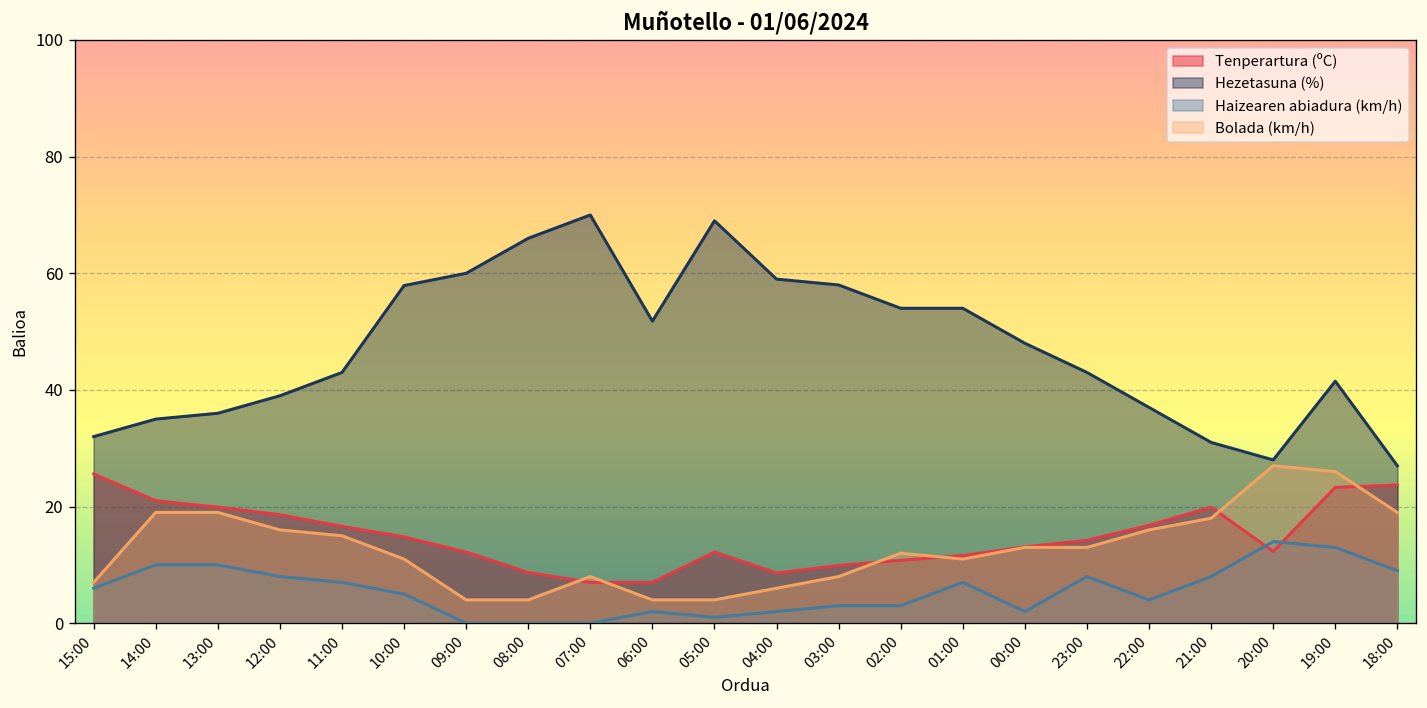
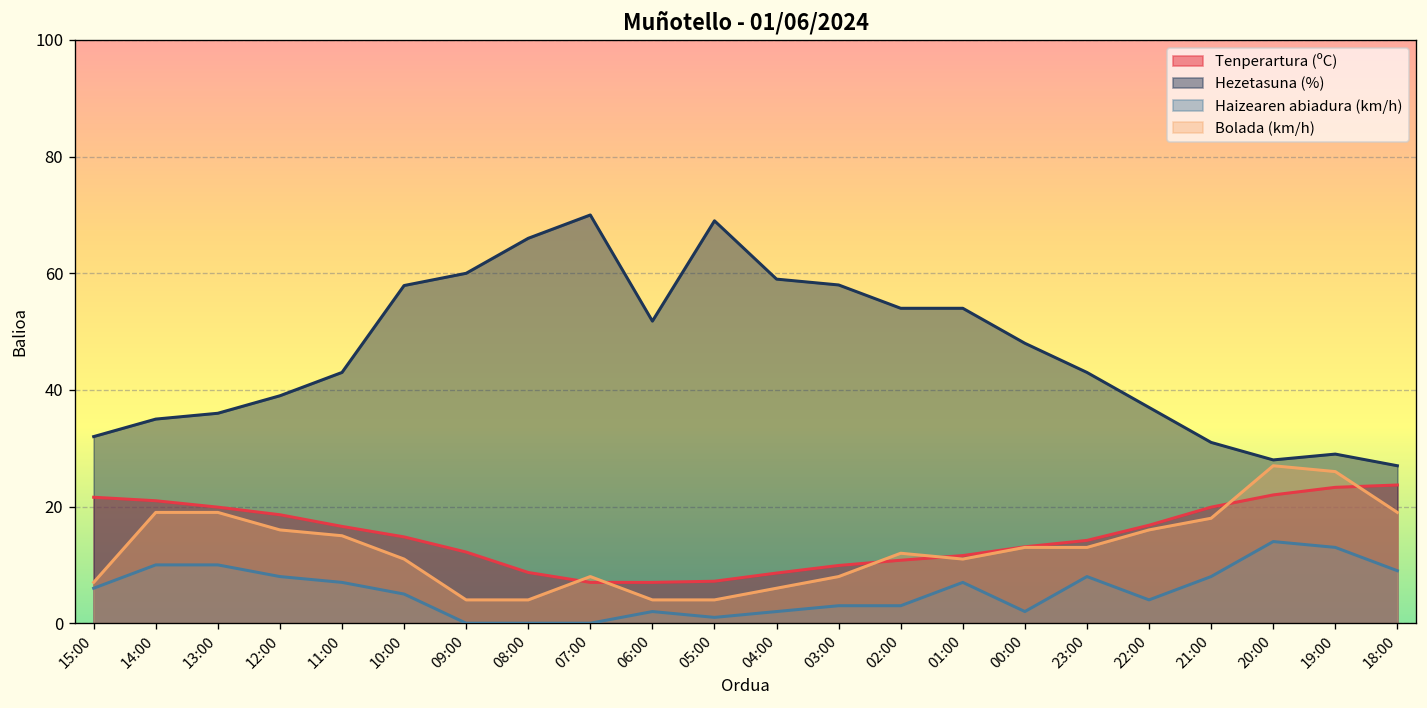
Tenperartura (ºC), 15:00: 26 -> 22
Tenperartura (ºC), 05:00: 12 -> 7
Tenperartura (ºC), 20:00: 12 -> 22
Hezetasuna (%), 19:00: 42 -> 29
